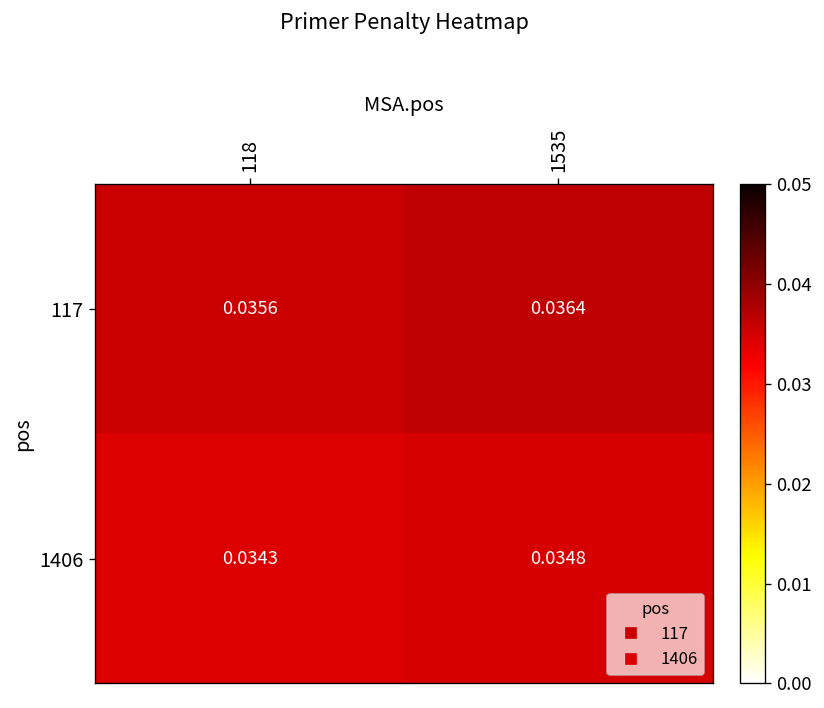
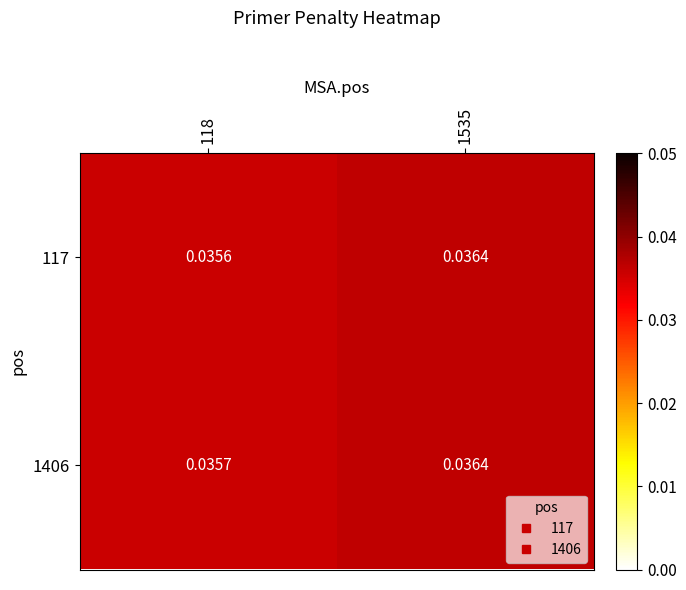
1406, 118: 0.0343 -> 0.0357
1406, 1535: 0.0348 -> 0.0364
